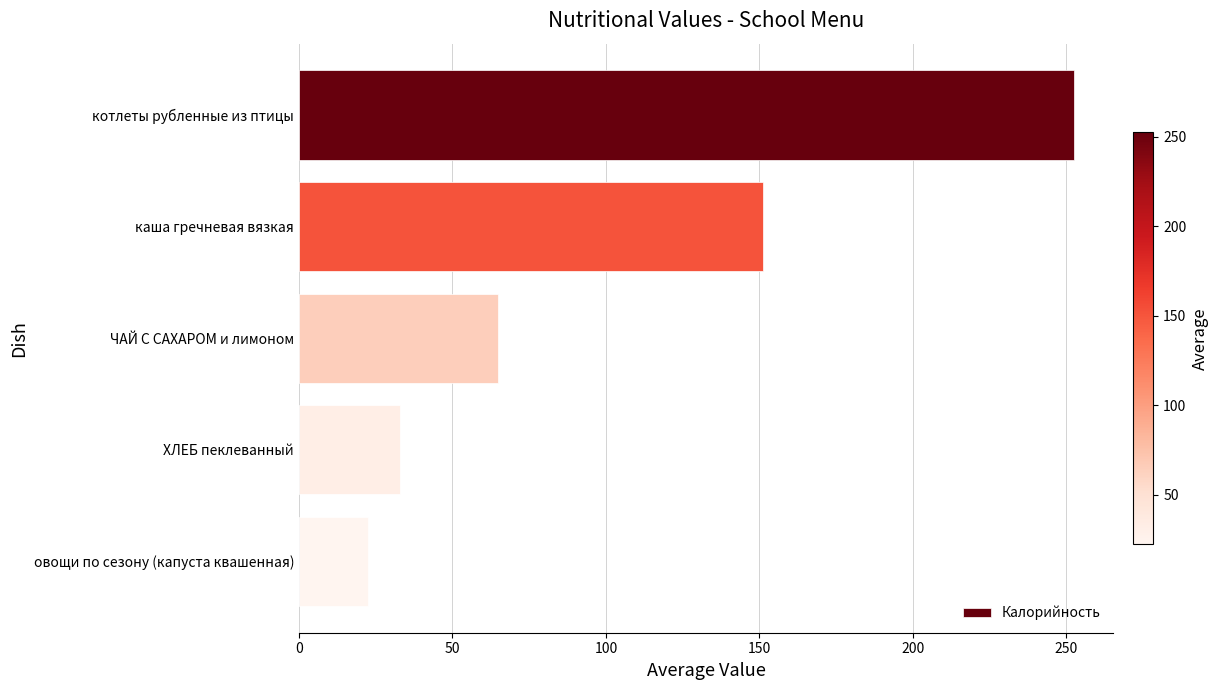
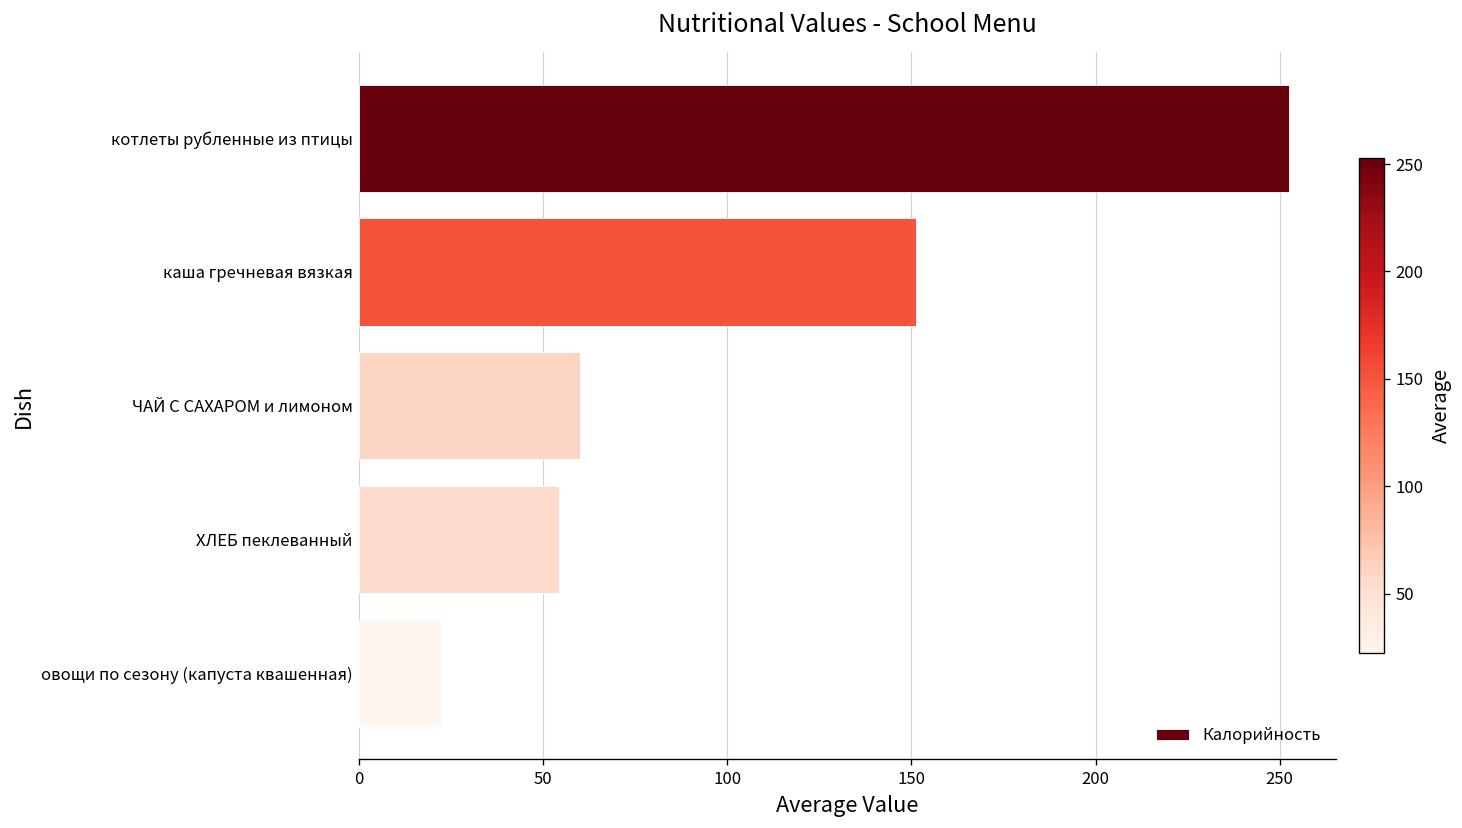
ЧАЙ С САХАРОМ и лимоном: 65 -> 60
ХЛЕБ пеклеванный: 33 -> 54
